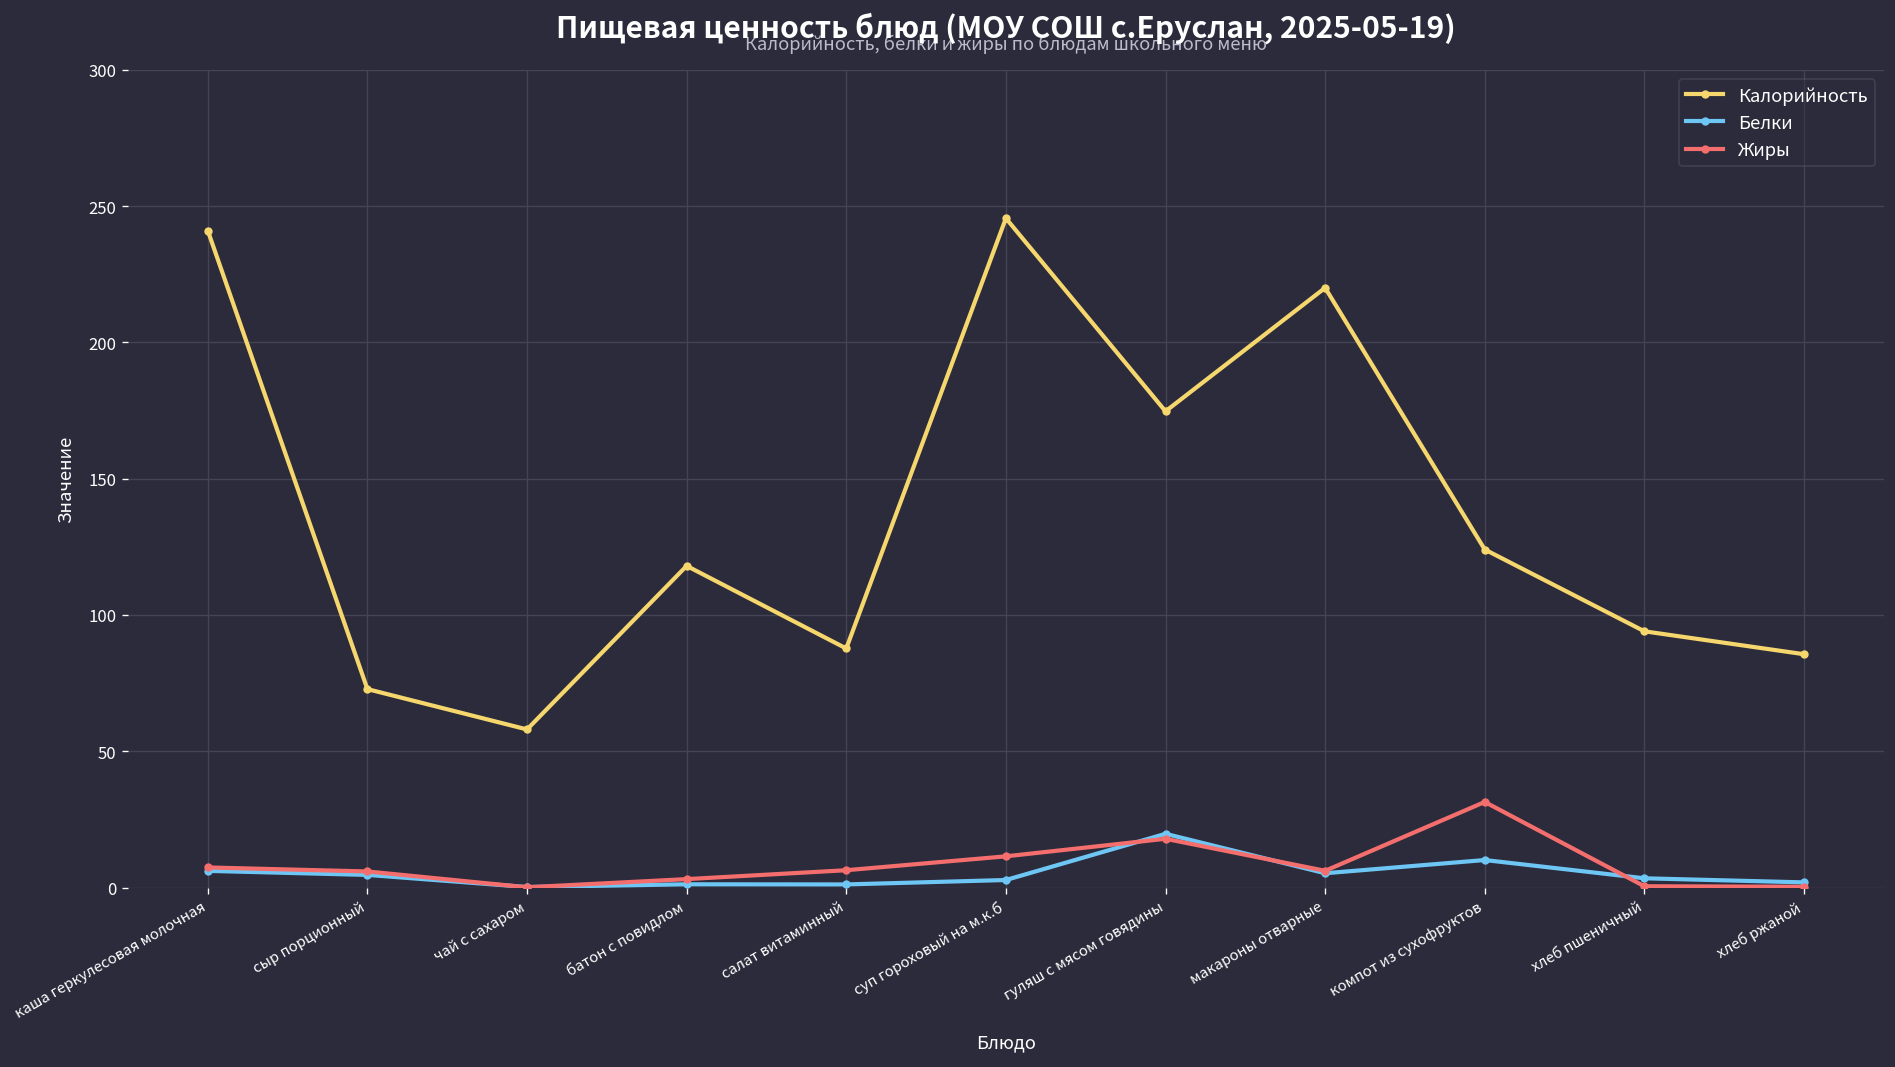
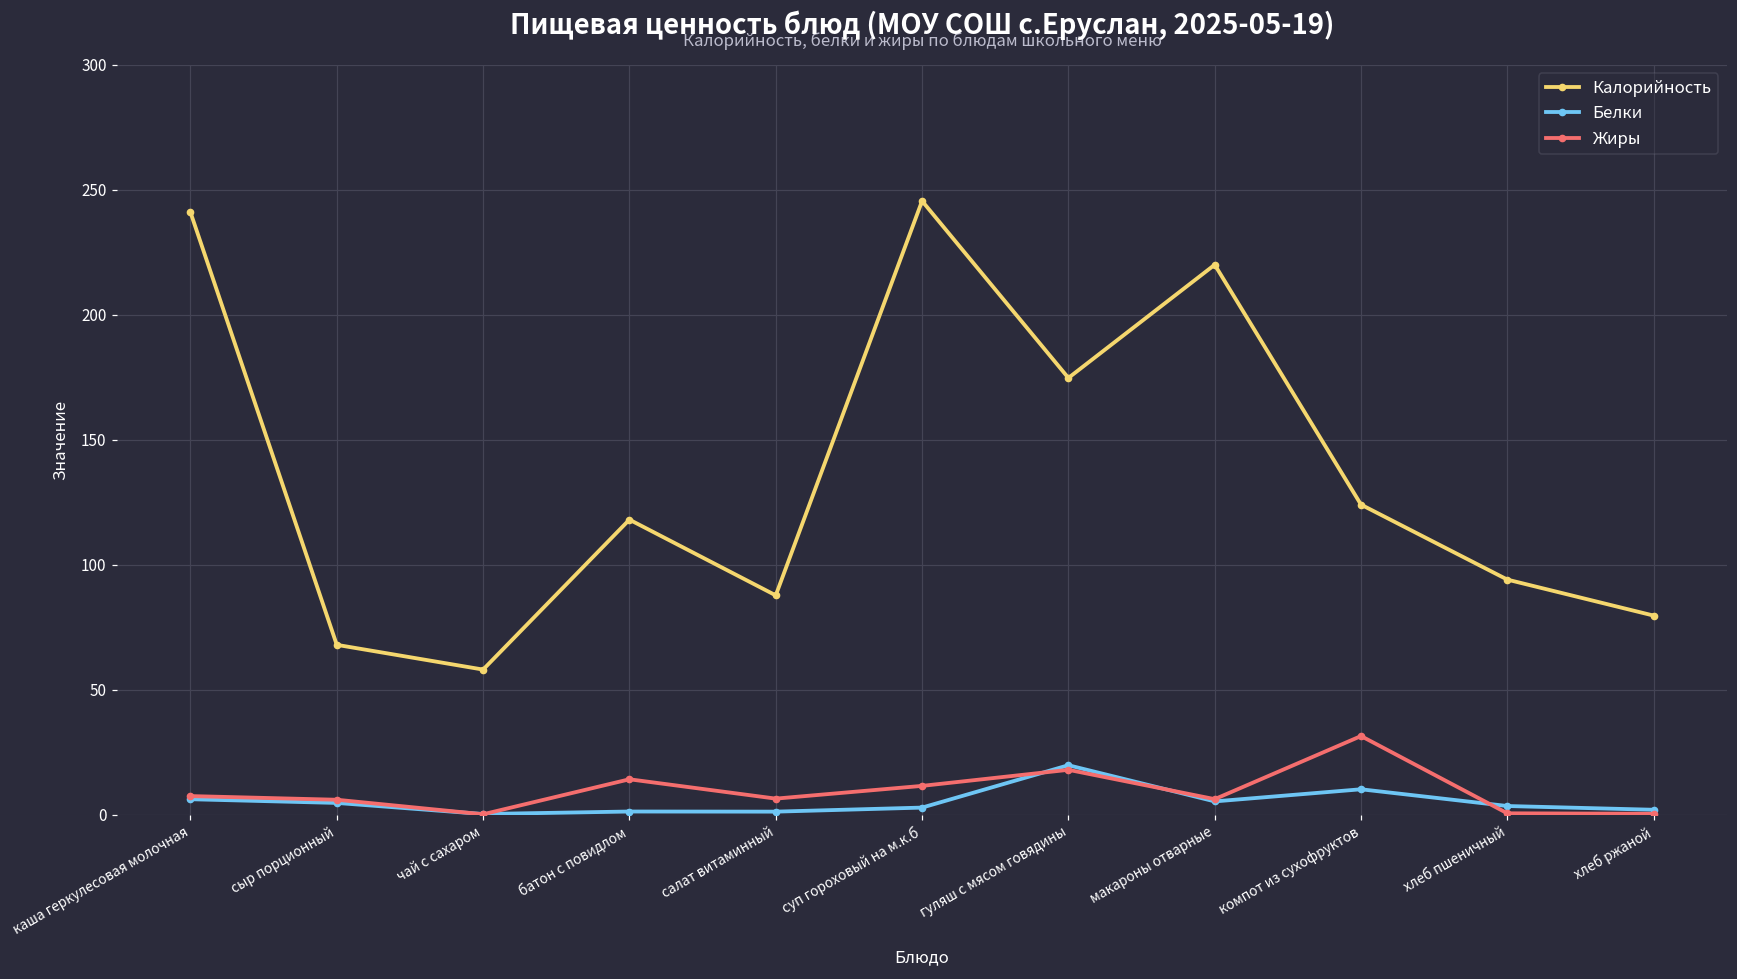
Калорийность, сыр порционный: 73 -> 68
Жиры, батон с повидлом: 3 -> 14
Калорийность, хлеб ржаной: 86 -> 80
